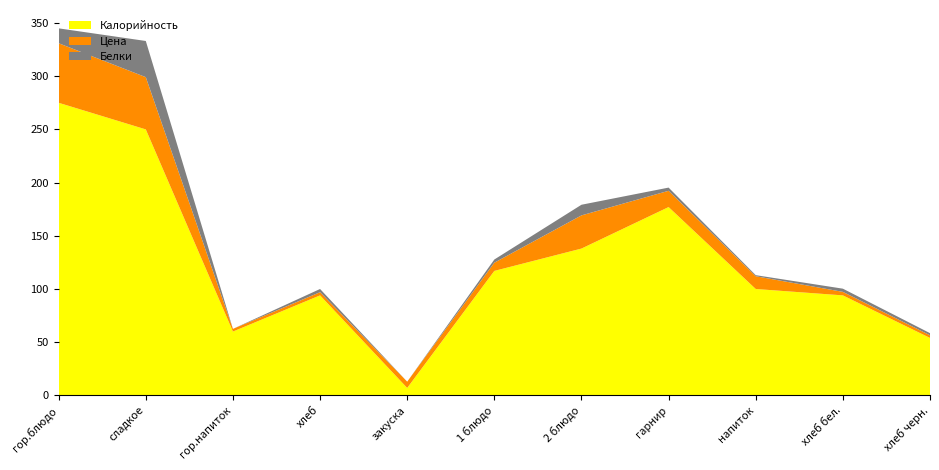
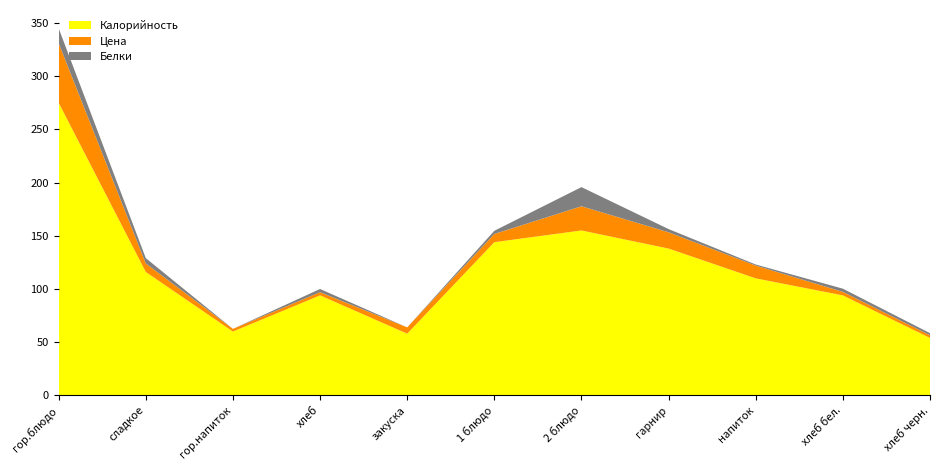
Калорийность, сладкое: 250 -> 116
Цена, сладкое: 49 -> 8
Белки, сладкое: 34 -> 5
Калорийность, закуска: 7 -> 58
Калорийность, 1 блюдо: 117 -> 144
Калорийность, 2 блюдо: 138 -> 155
Цена, 2 блюдо: 31 -> 23
Белки, 2 блюдо: 10 -> 18
Калорийность, гарнир: 177 -> 138
Калорийность, напиток: 100 -> 110
